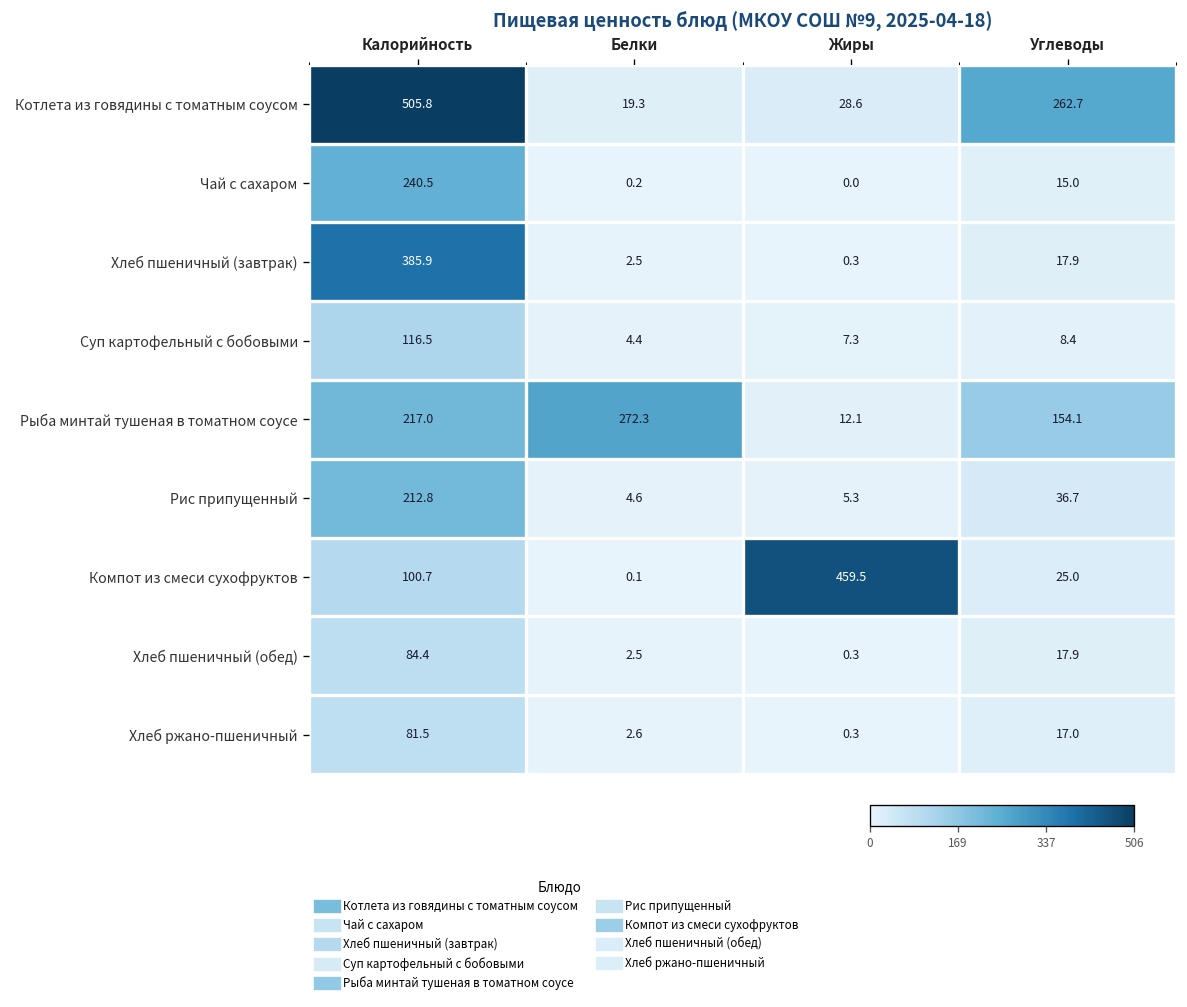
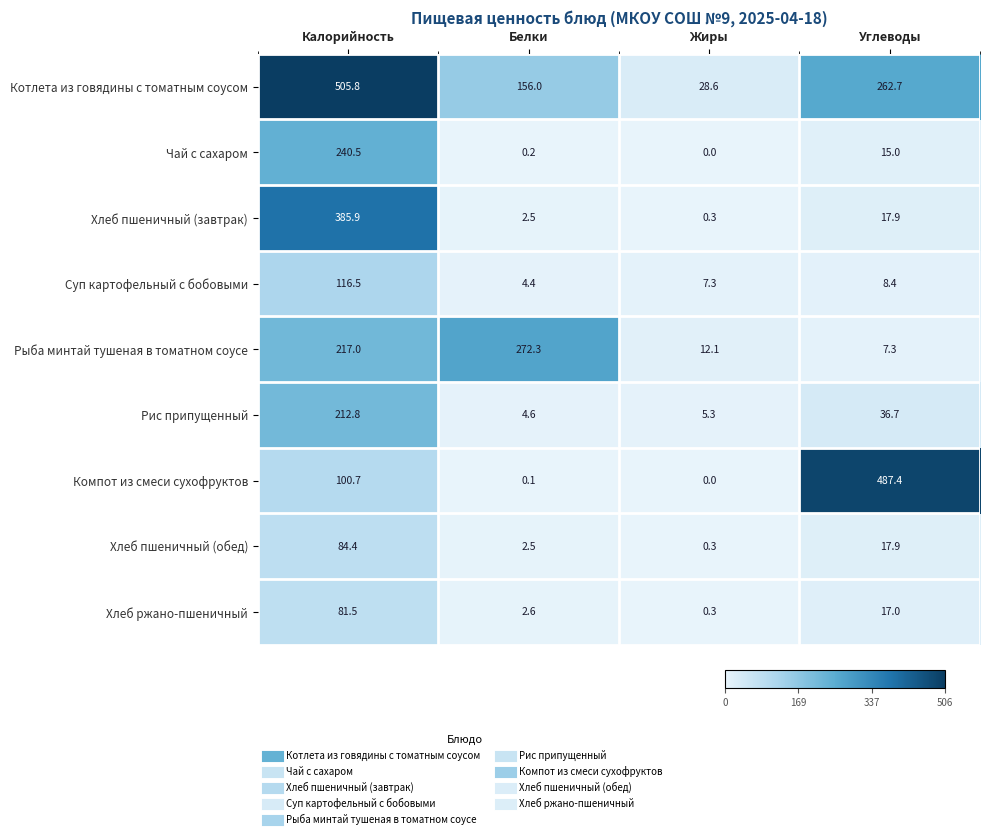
Котлета из говядины с томатным соусом, Белки: 19.3 -> 156.0
Рыба минтай тушеная в томатном соусе, Углеводы: 154.1 -> 7.3
Компот из смеси сухофруктов, Жиры: 459.5 -> 0.0
Компот из смеси сухофруктов, Углеводы: 25.0 -> 487.4
